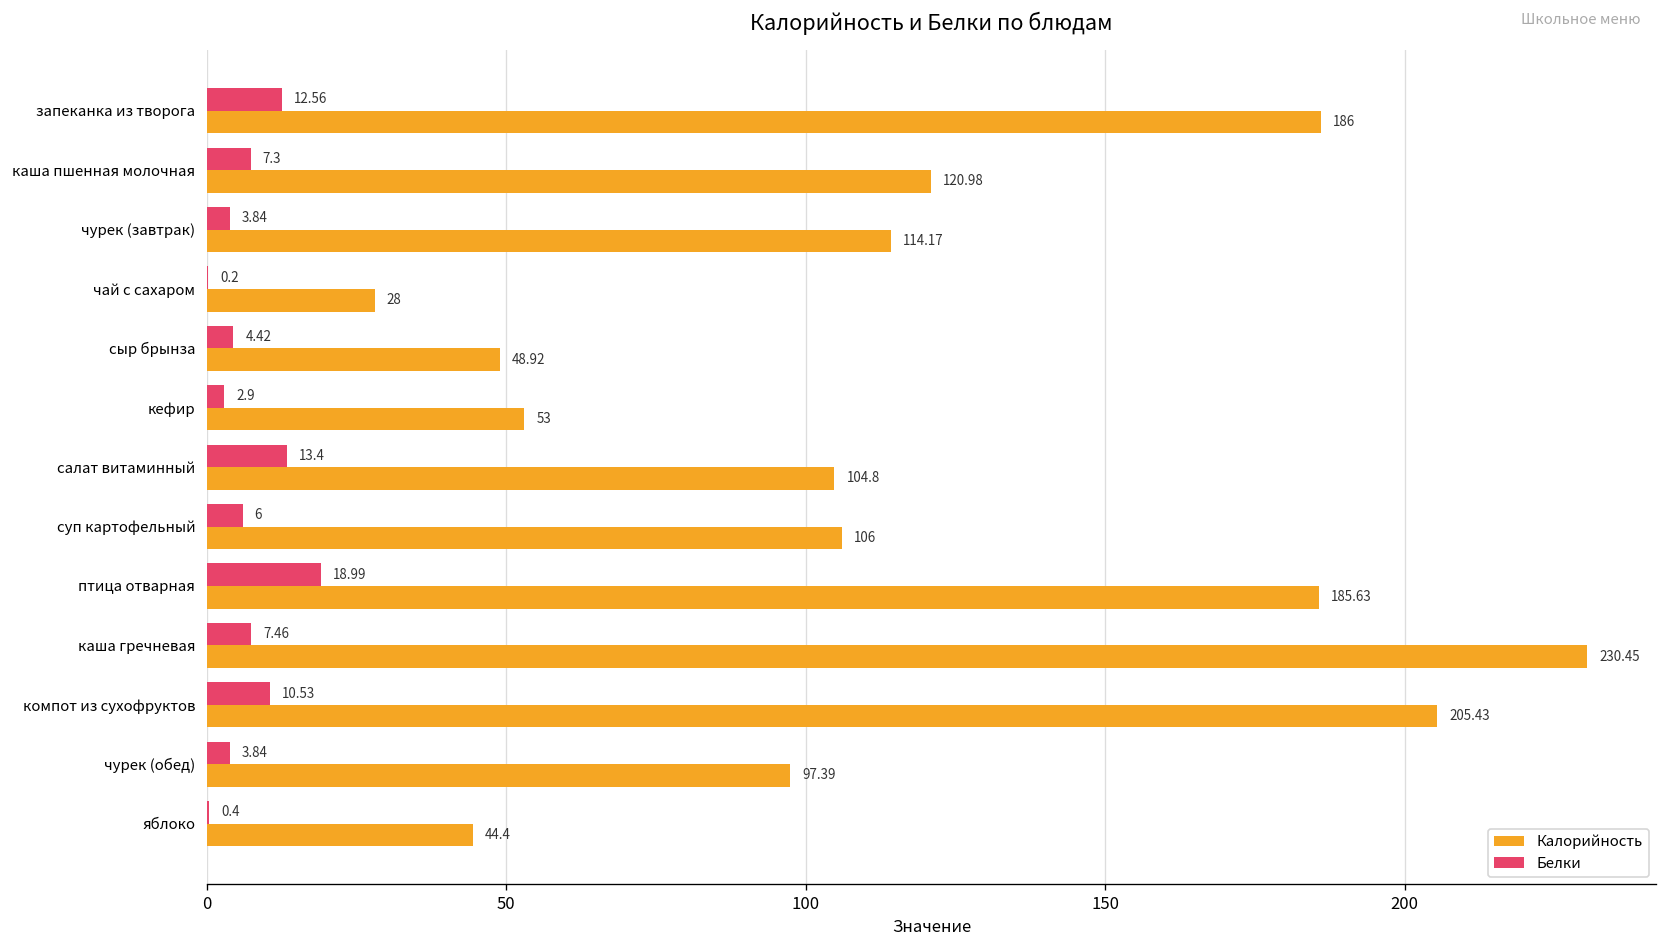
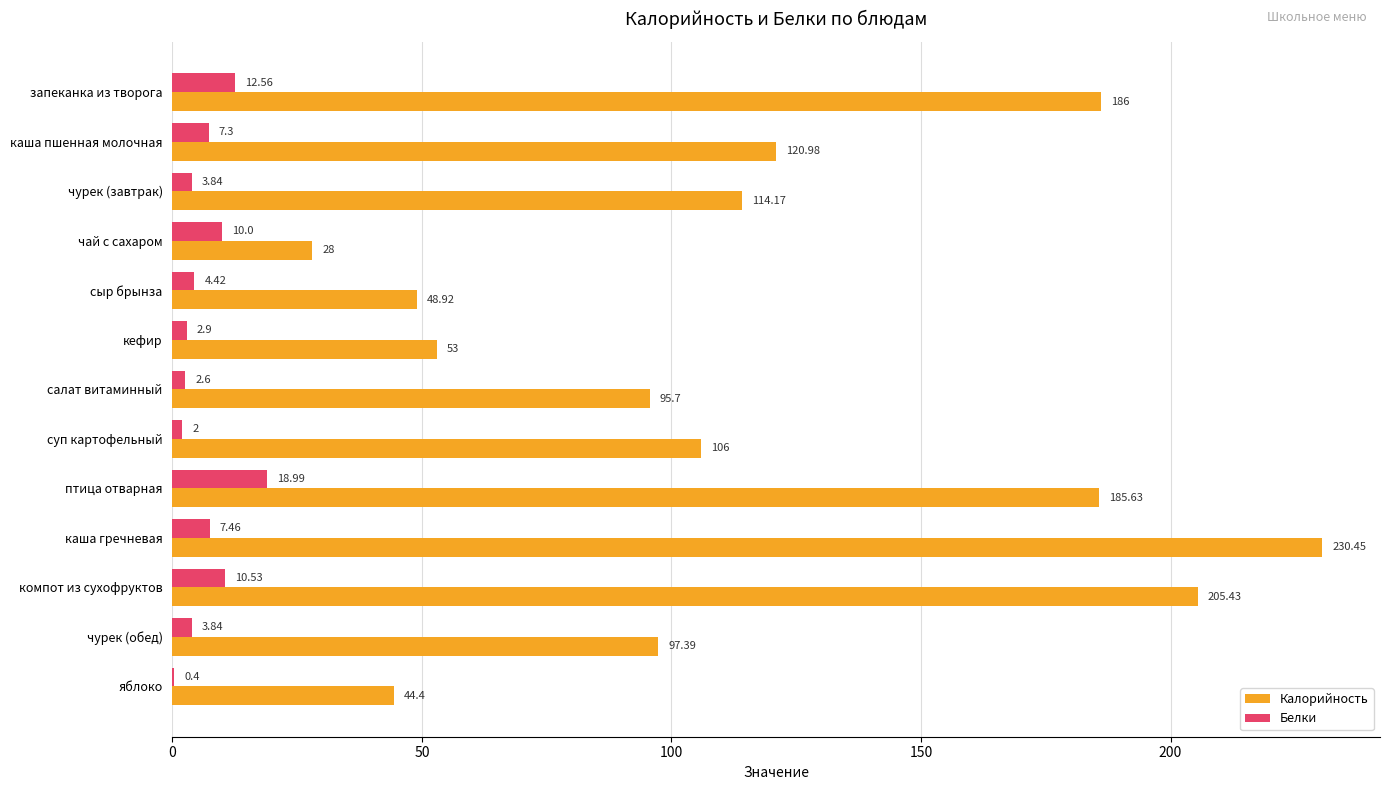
Белки, чай с сахаром: 0.2 -> 10.0
Белки, салат витаминный: 13.4 -> 2.6
Калорийность, салат витаминный: 104.8 -> 95.7
Белки, суп картофельный: 6 -> 2
